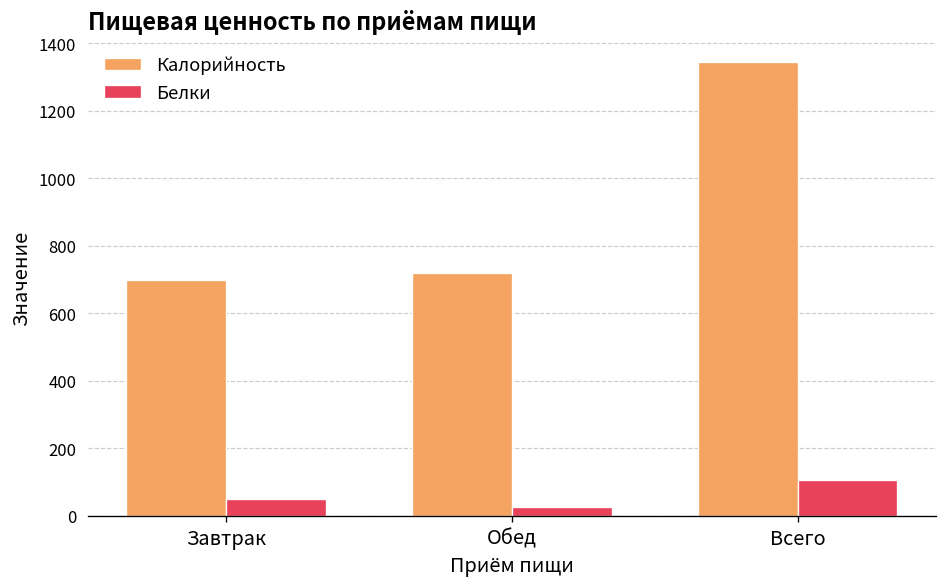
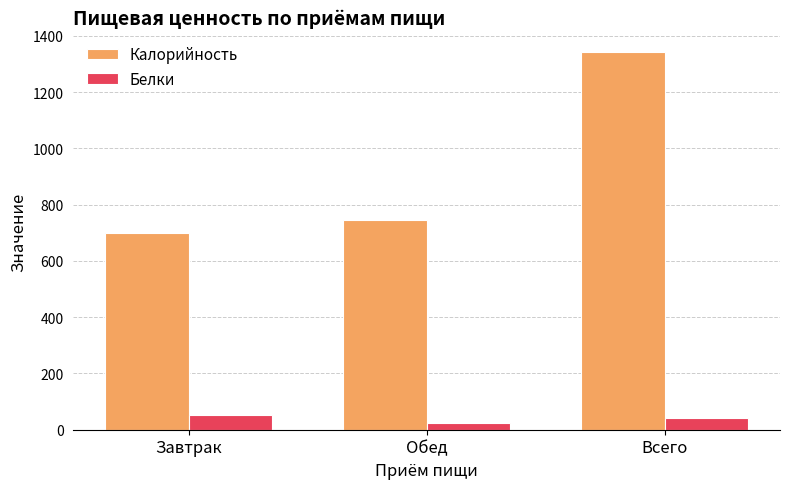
Калорийность, Обед: 720 -> 750
Белки, Всего: 110 -> 40
